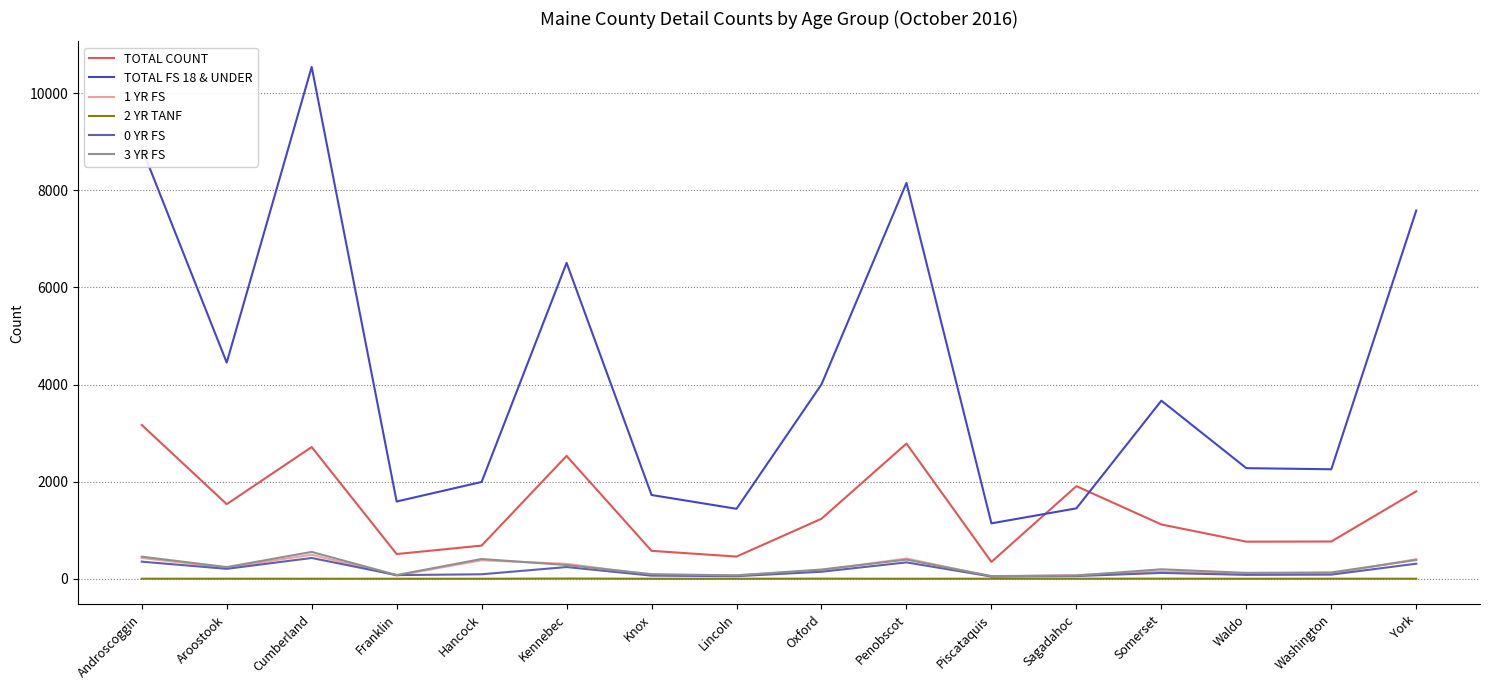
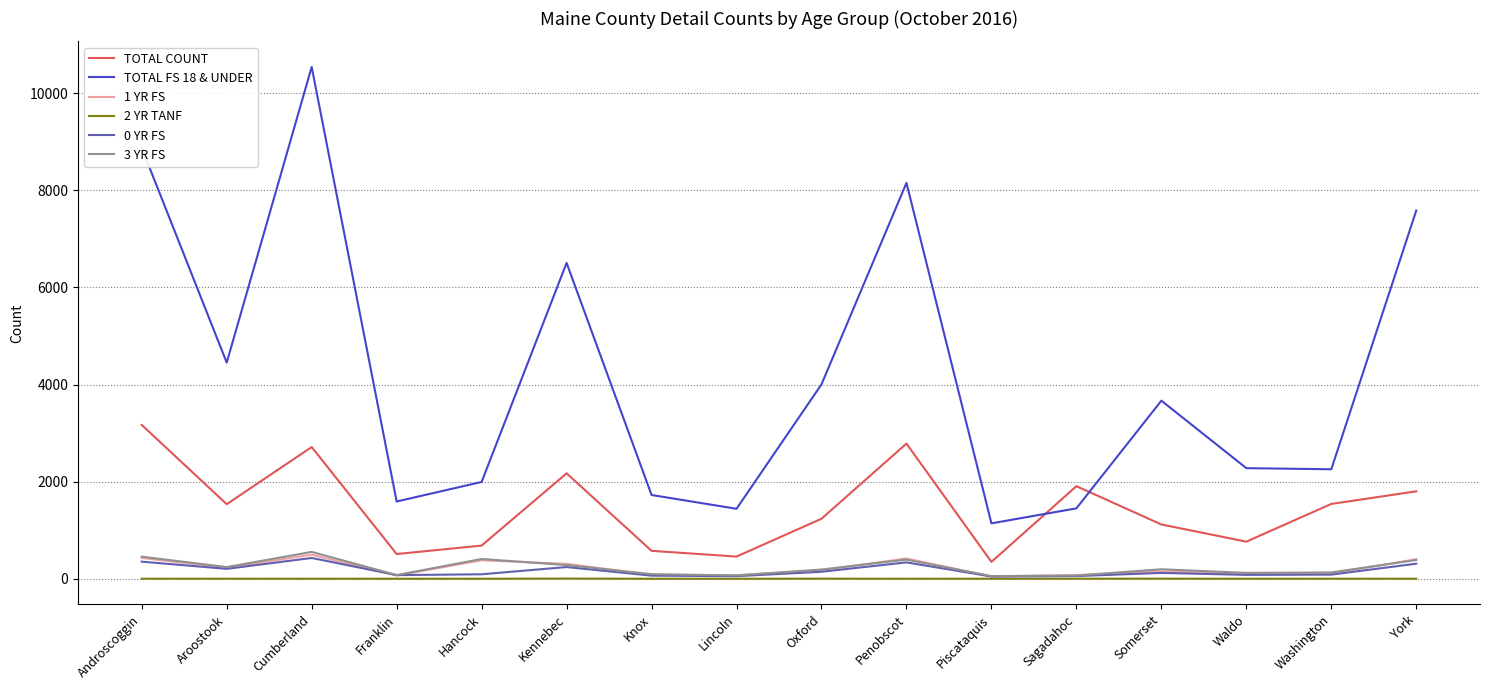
TOTAL COUNT, Kennebec: 2500 -> 2200
TOTAL COUNT, Washington: 800 -> 1500
